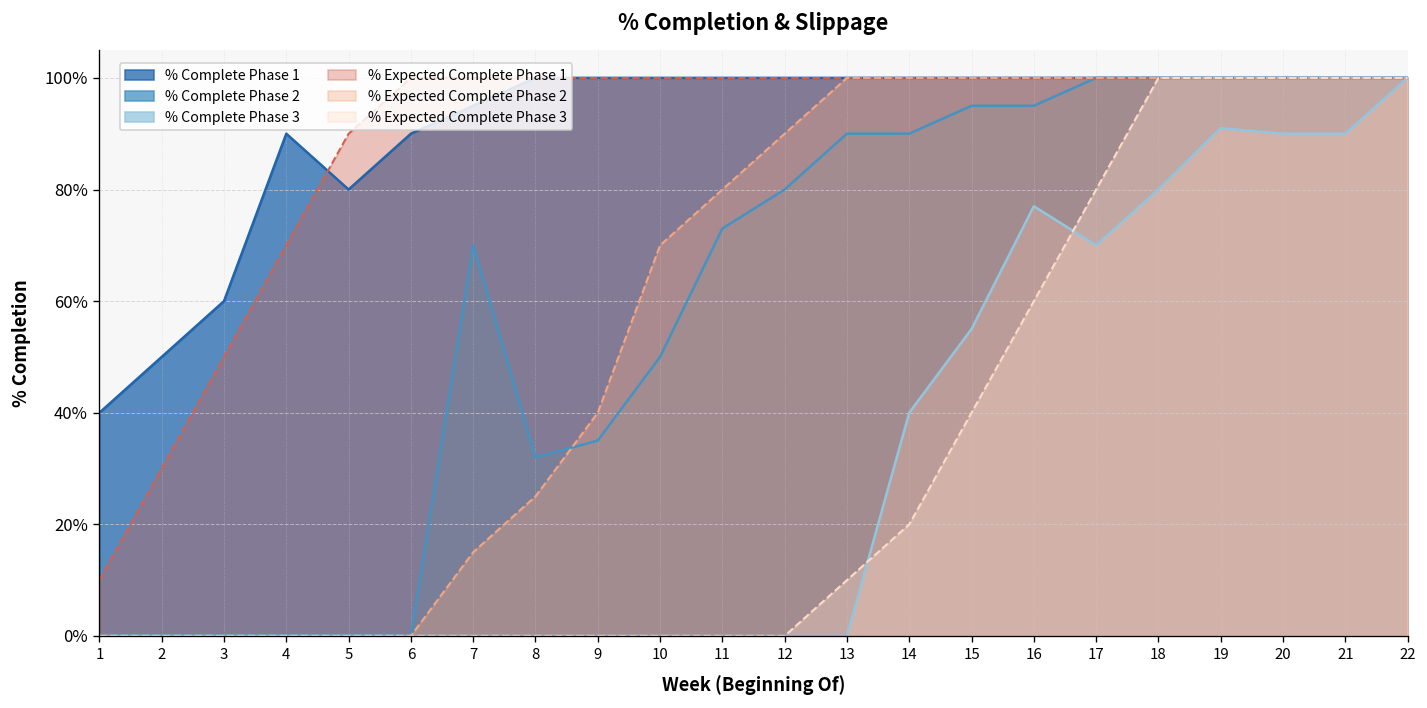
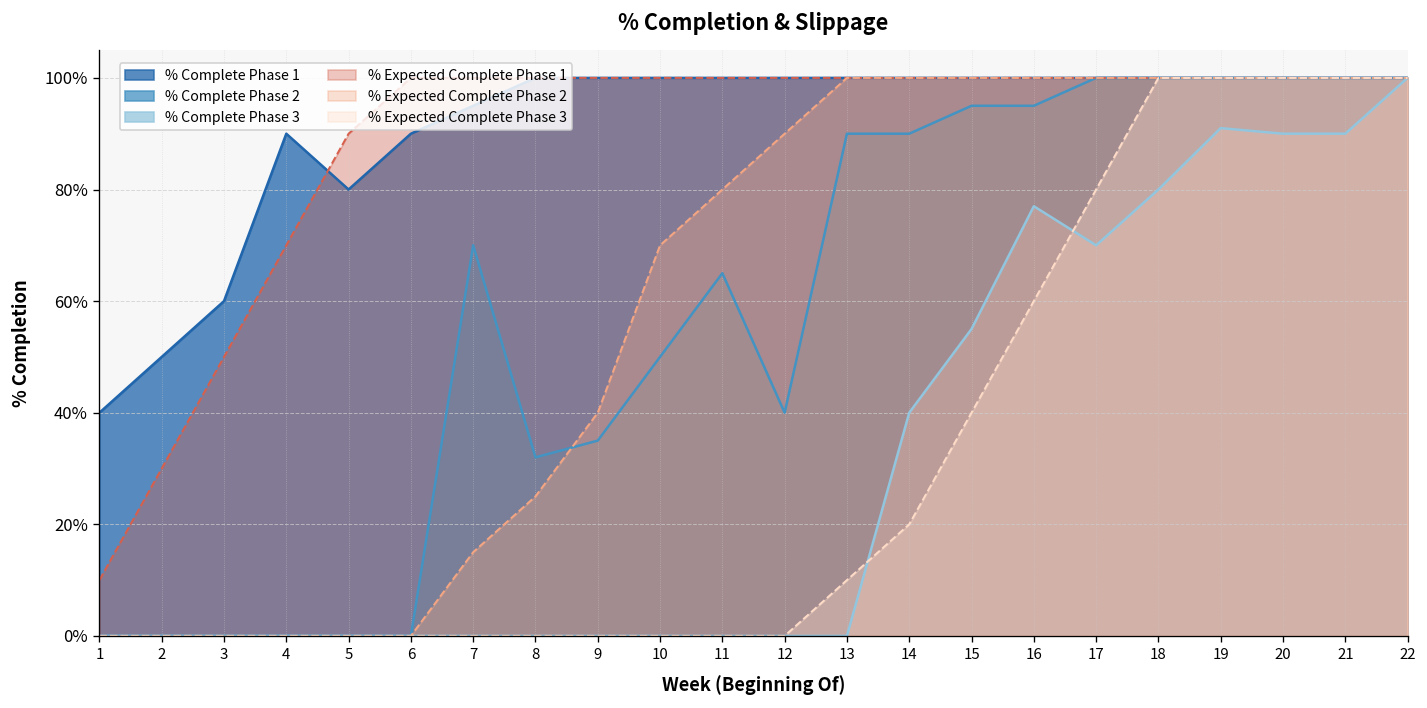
% Complete Phase 2, 11: 73% -> 65%
% Complete Phase 2, 12: 80% -> 40%
